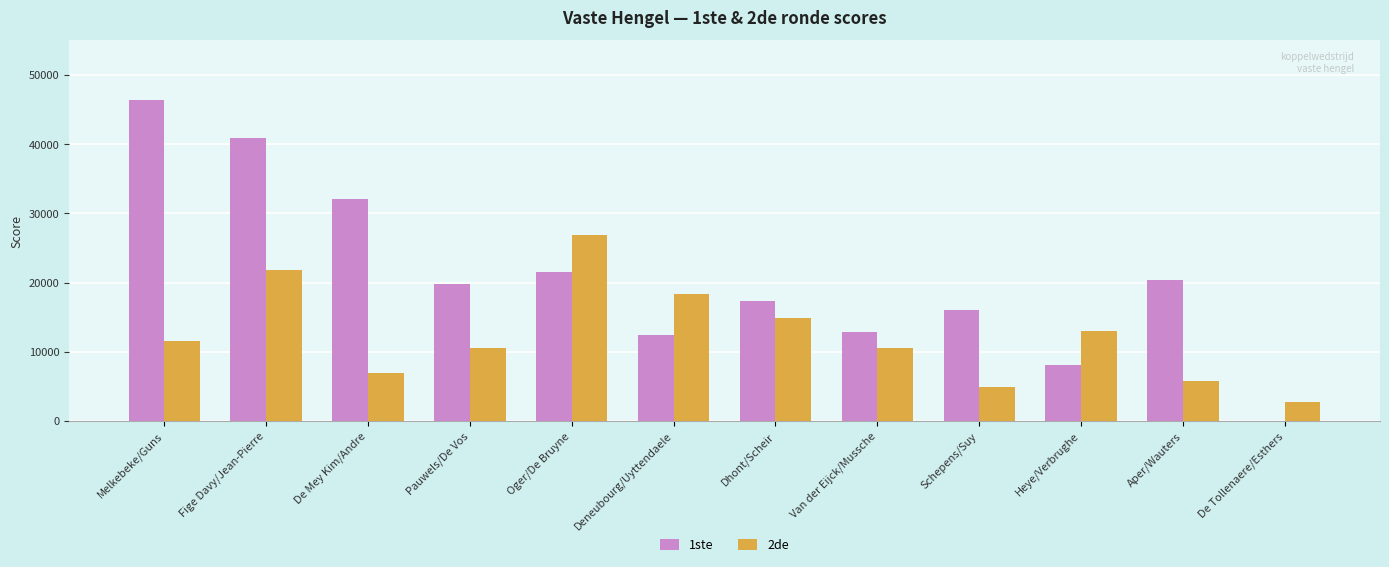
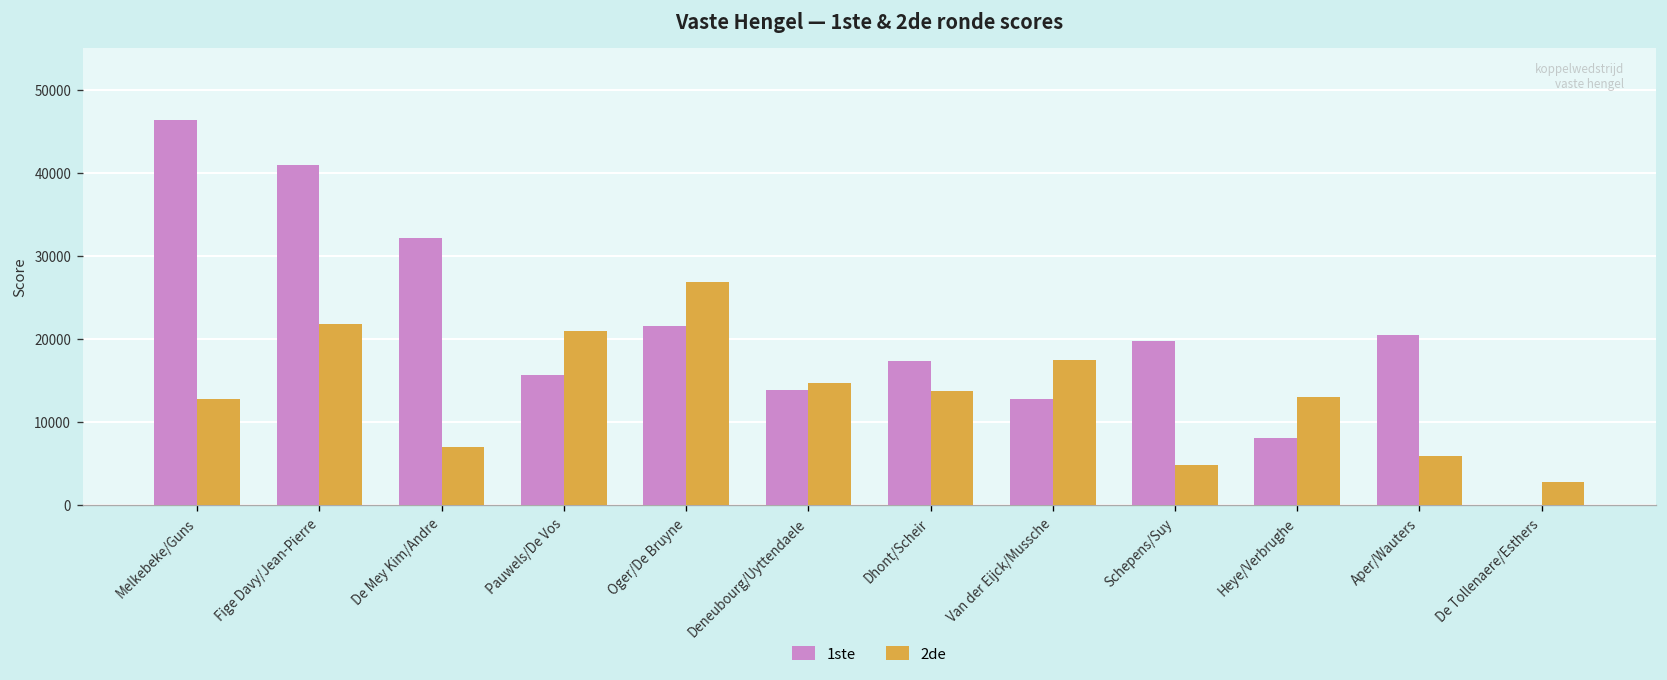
2de, Melkebeke/Guns: 12000 -> 13000
1ste, Pauwels/De Vos: 20000 -> 16000
2de, Pauwels/De Vos: 11000 -> 21000
1ste, Deneubourg/Uyttendaele: 13000 -> 14000
2de, Deneubourg/Uyttendaele: 18000 -> 15000
2de, Dhont/Scheir: 15000 -> 14000
2de, Van der Eijck/Mussche: 11000 -> 17000
1ste, Schepens/Suy: 16000 -> 20000
